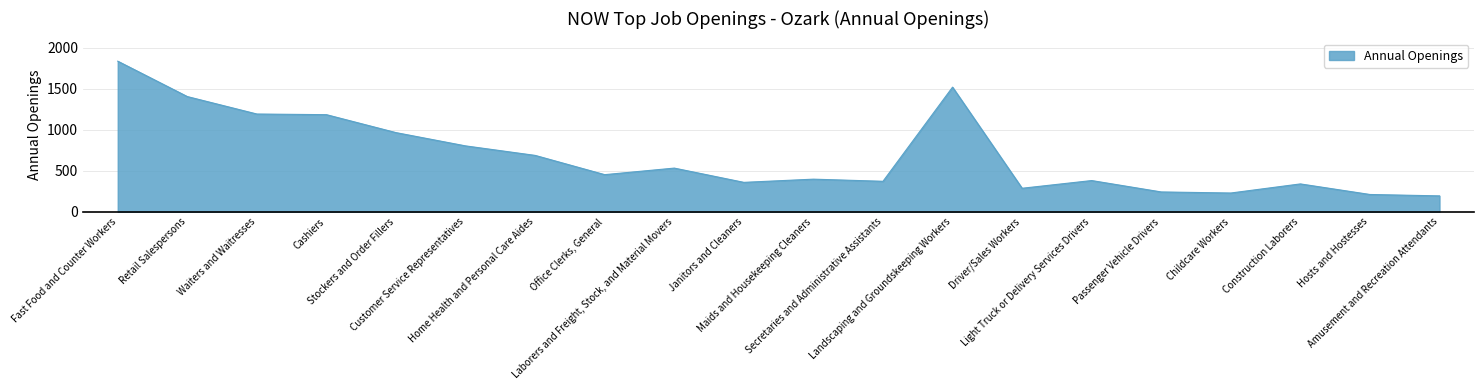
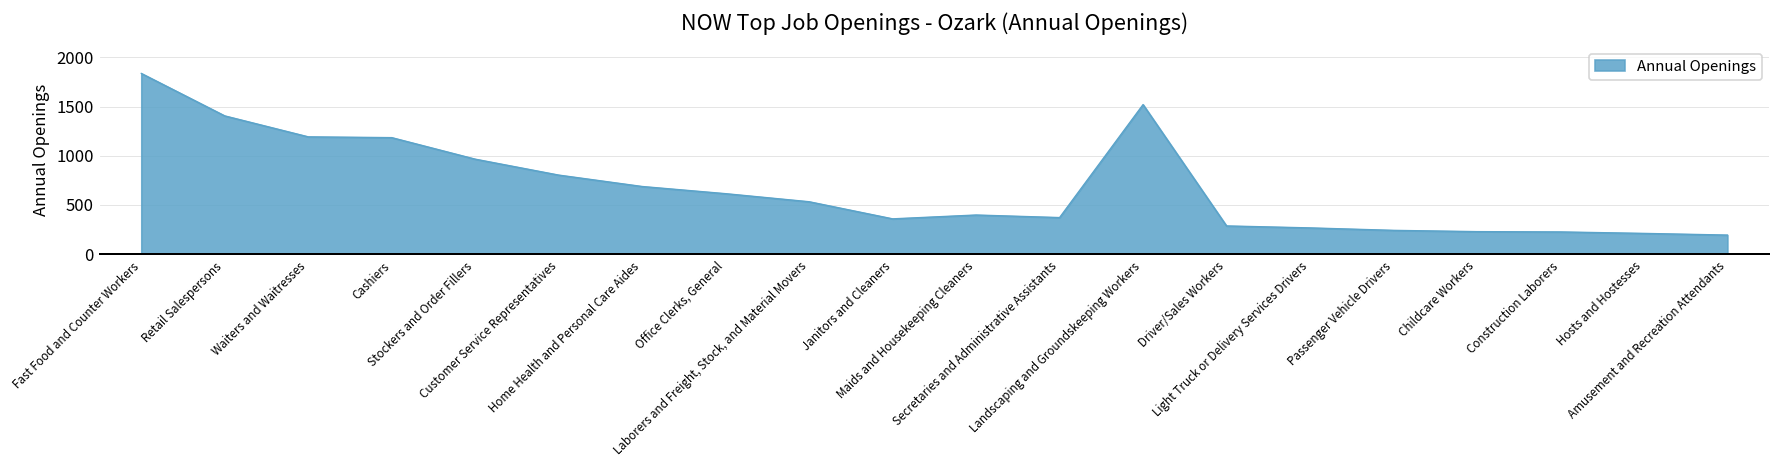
Office Clerks, General: 500 -> 600
Light Truck or Delivery Services Drivers: 400 -> 300
Construction Laborers: 300 -> 200
